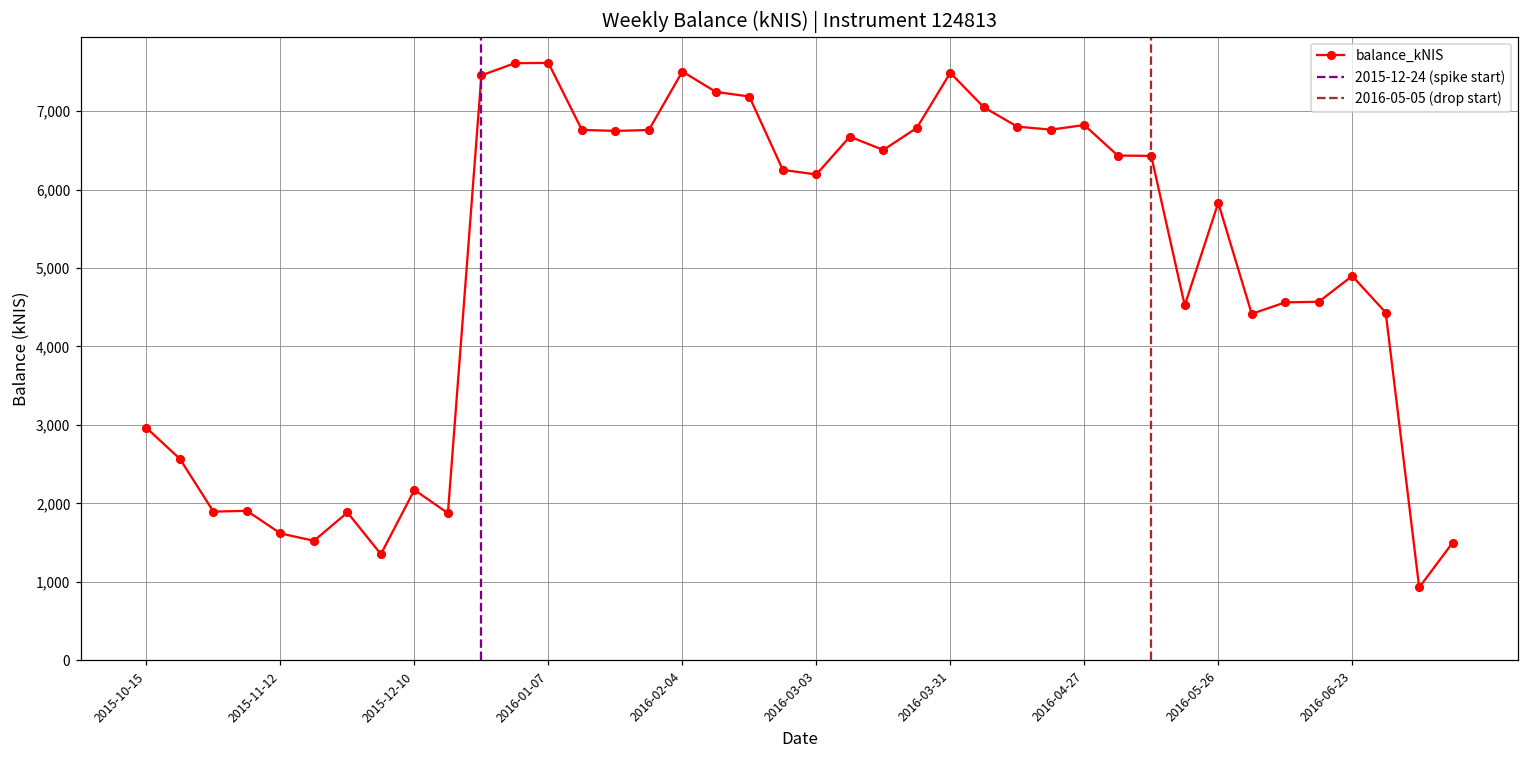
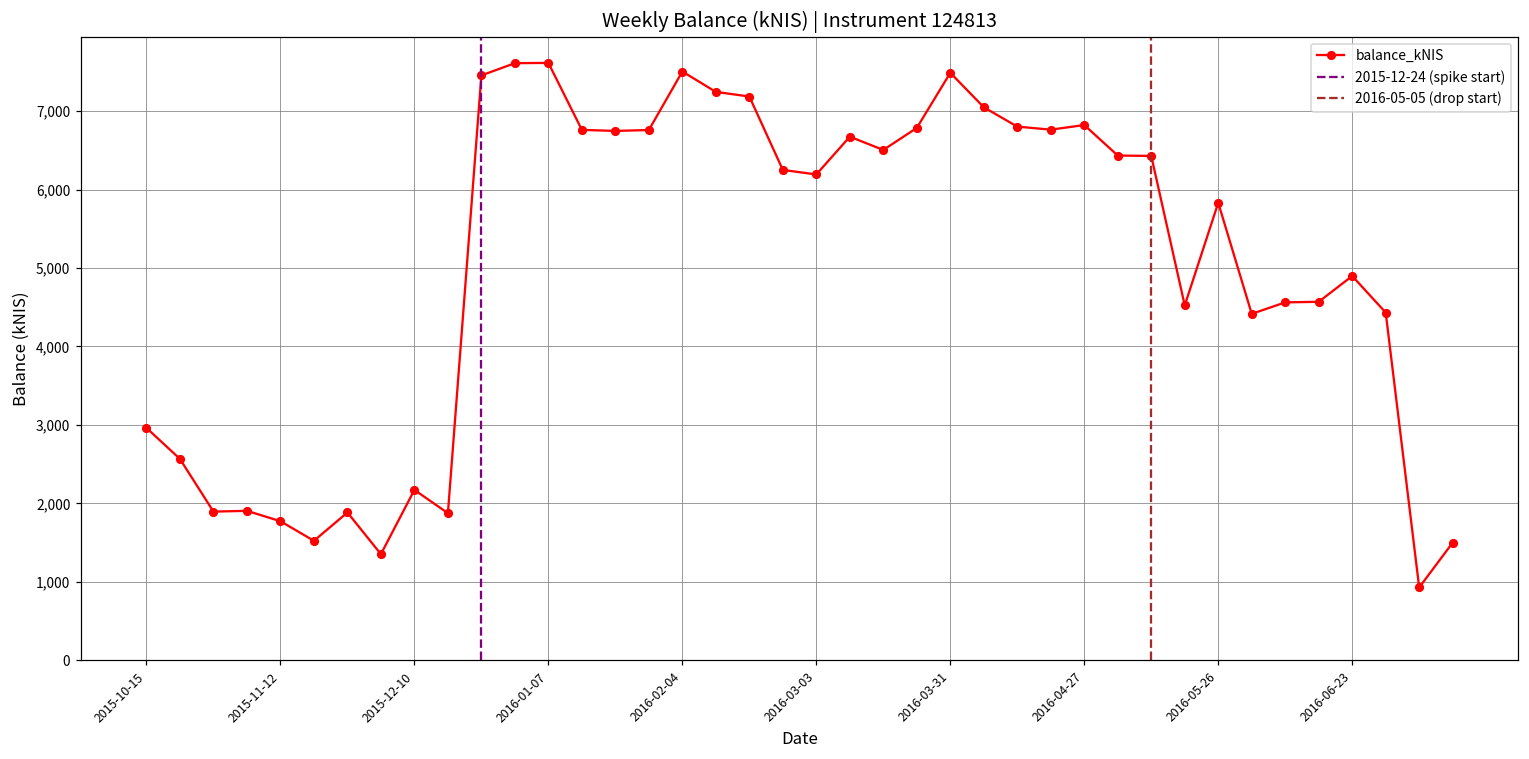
2015-11-12: 1,600 -> 1,800
